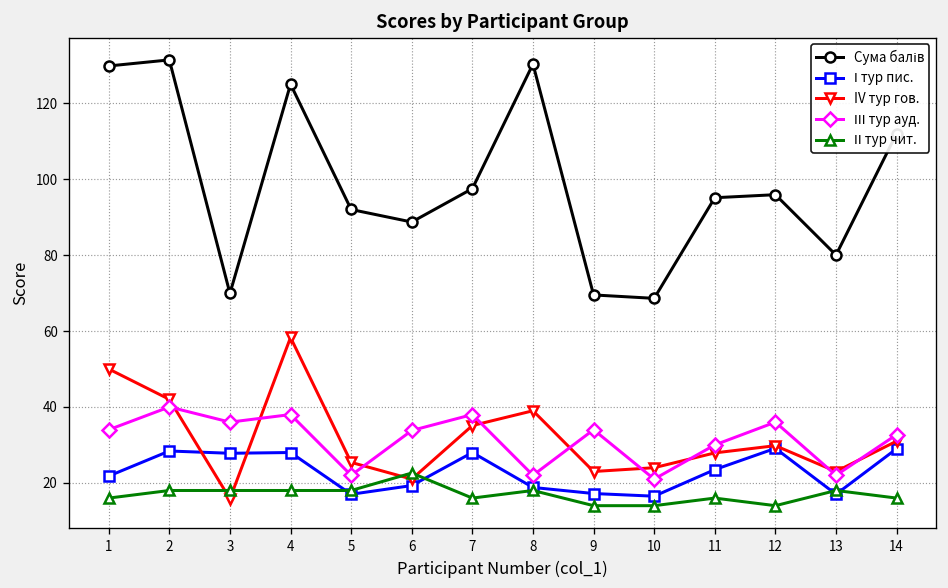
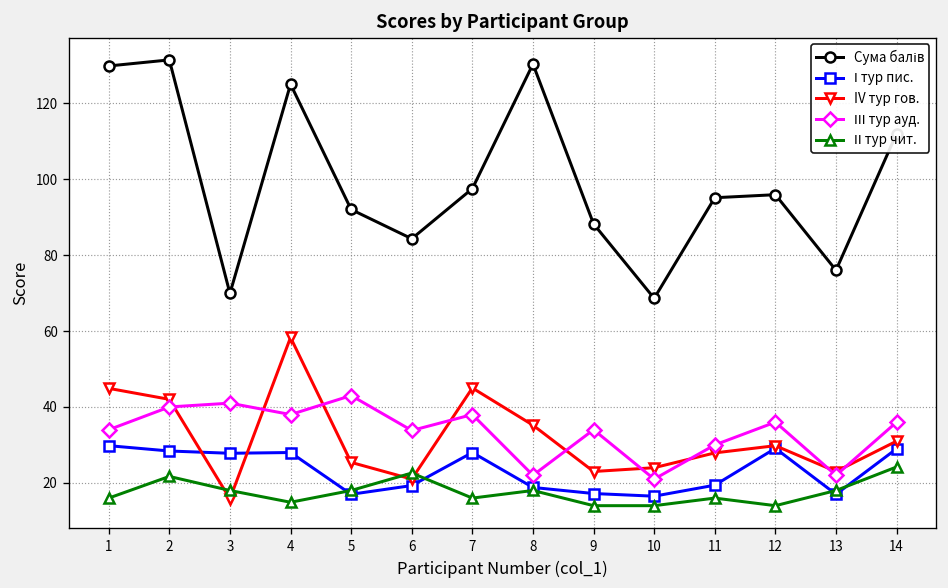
І тур пис., 1: 22 -> 30
IV тур гов., 1: 50 -> 45
ІІ тур чит., 2: 18 -> 22
ІІІ тур ауд., 3: 36 -> 41
ІІ тур чит., 4: 18 -> 15
ІІІ тур ауд., 5: 22 -> 43
Сума балів, 6: 89 -> 84
IV тур гов., 7: 35 -> 45
IV тур гов., 8: 39 -> 35
Сума балів, 9: 70 -> 88
І тур пис., 11: 24 -> 19
Сума балів, 13: 80 -> 76
ІІІ тур ауд., 14: 33 -> 36
ІІ тур чит., 14: 16 -> 24
